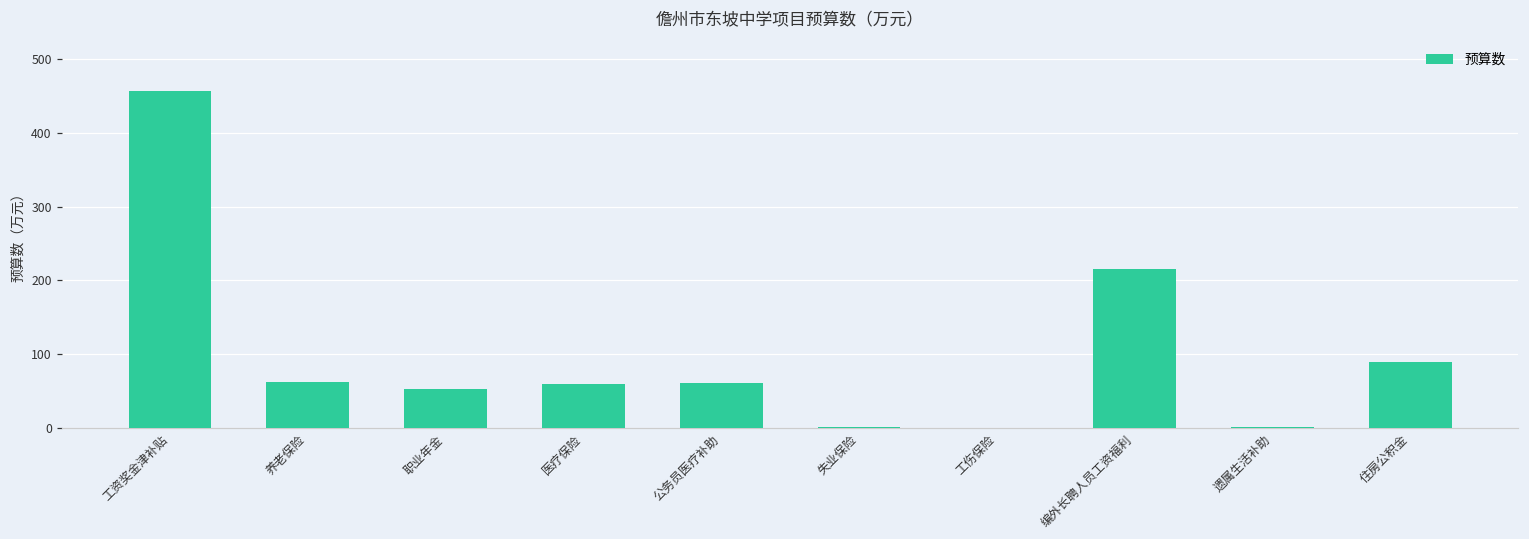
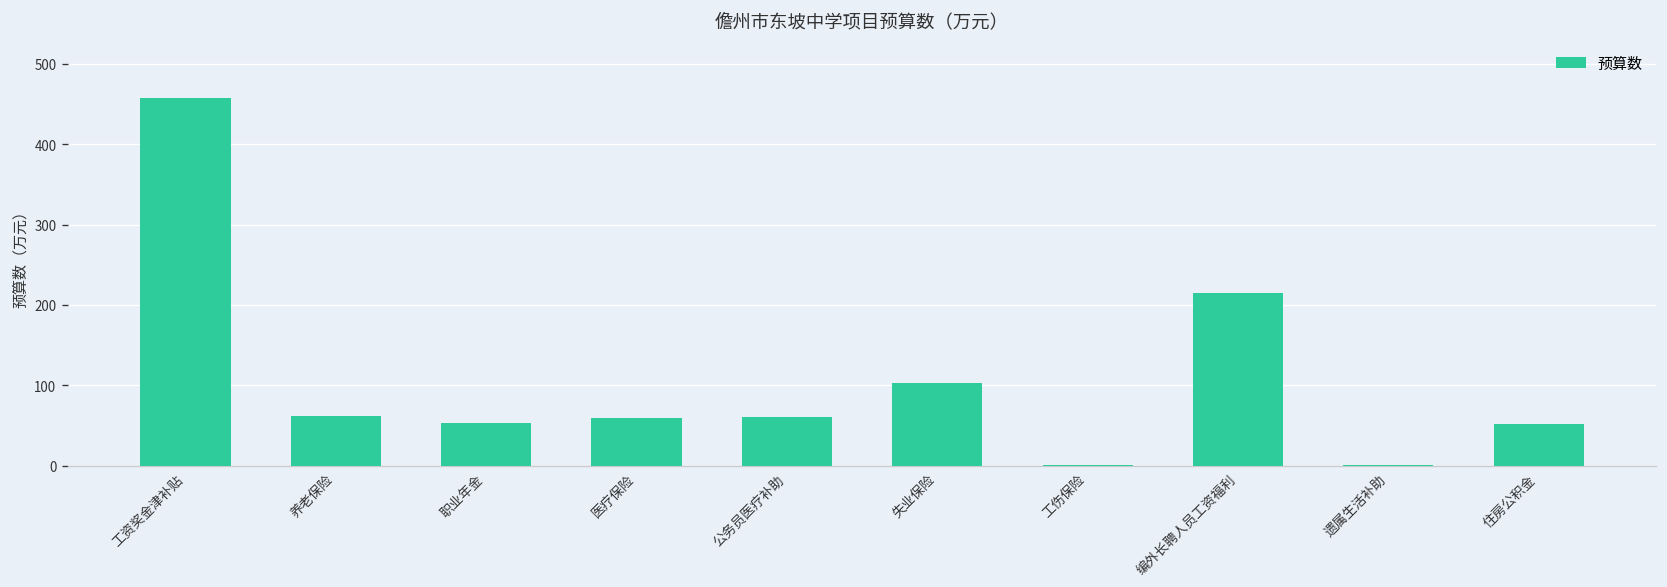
失业保险: 0 -> 100
住房公积金: 90 -> 50
